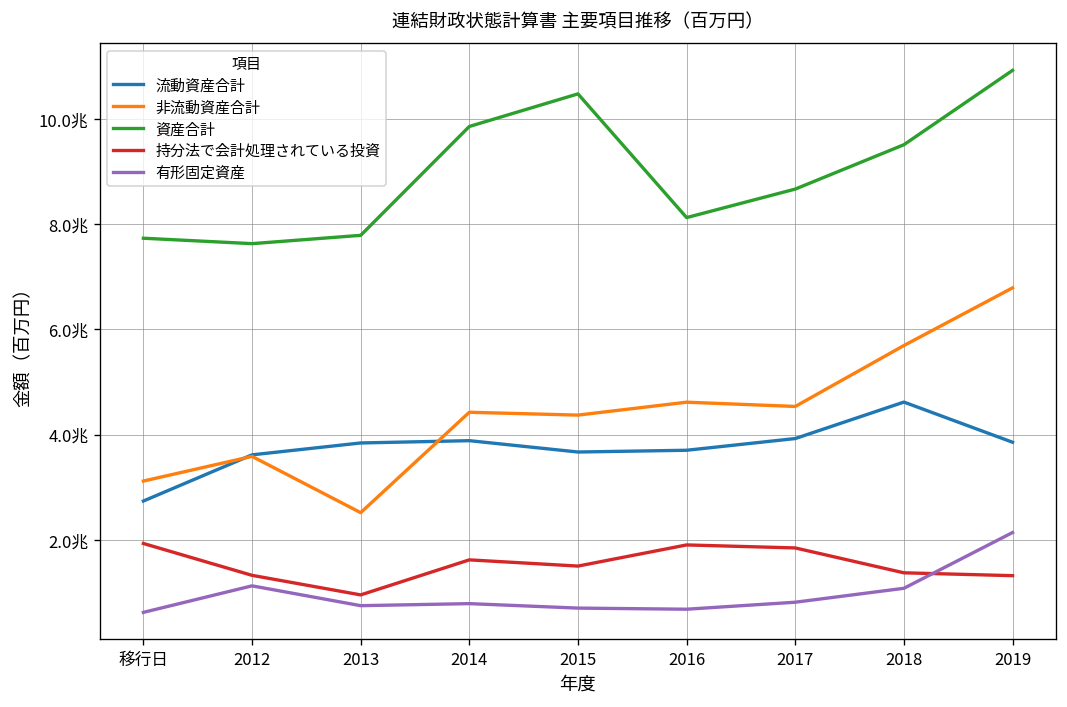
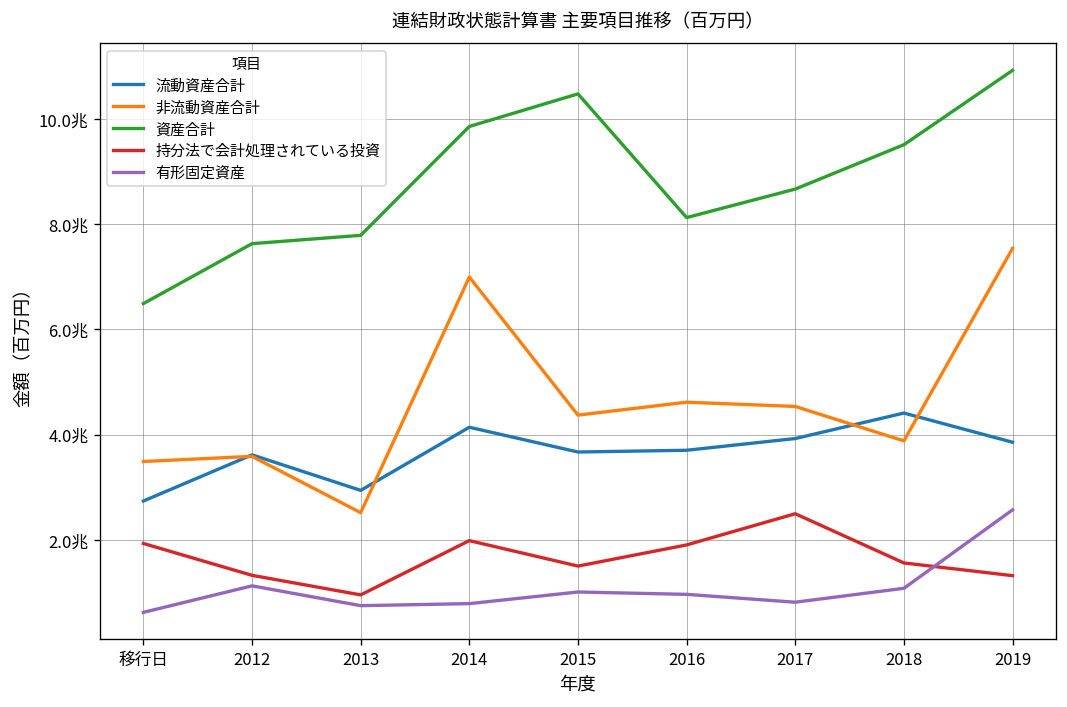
非流動資産合計, 移行日: 3.1兆 -> 3.5兆
資産合計, 移行日: 7.7兆 -> 6.5兆
流動資産合計, 2013: 3.8兆 -> 2.9兆
流動資産合計, 2014: 3.9兆 -> 4.1兆
非流動資産合計, 2014: 4.4兆 -> 7.0兆
持分法で会計処理されている投資, 2014: 1.6兆 -> 2.0兆
有形固定資産, 2015: 0.7兆 -> 1.0兆
有形固定資産, 2016: 0.7兆 -> 1.0兆
持分法で会計処理されている投資, 2017: 1.8兆 -> 2.5兆
流動資産合計, 2018: 4.6兆 -> 4.4兆
非流動資産合計, 2018: 5.7兆 -> 3.9兆
持分法で会計処理されている投資, 2018: 1.4兆 -> 1.6兆
非流動資産合計, 2019: 6.8兆 -> 7.5兆
有形固定資産, 2019: 2.1兆 -> 2.6兆
